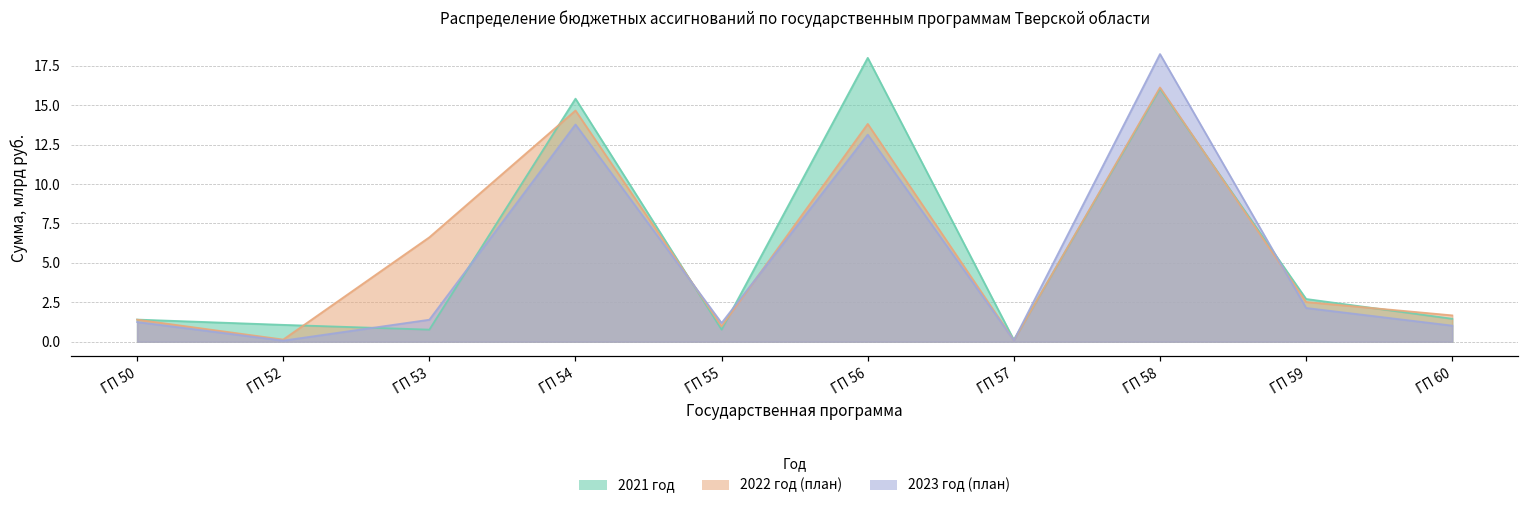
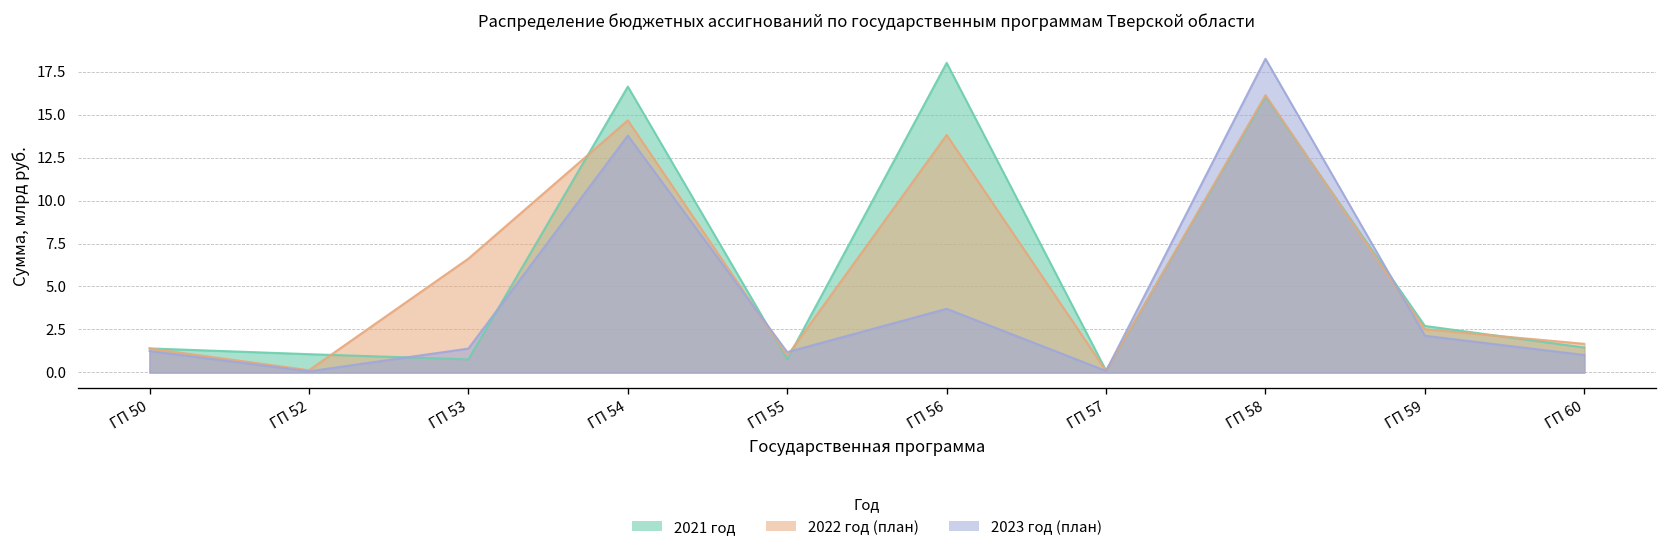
2021 год, ГП 54: 15.4 -> 16.6
2023 год (план), ГП 56: 13.1 -> 3.7
